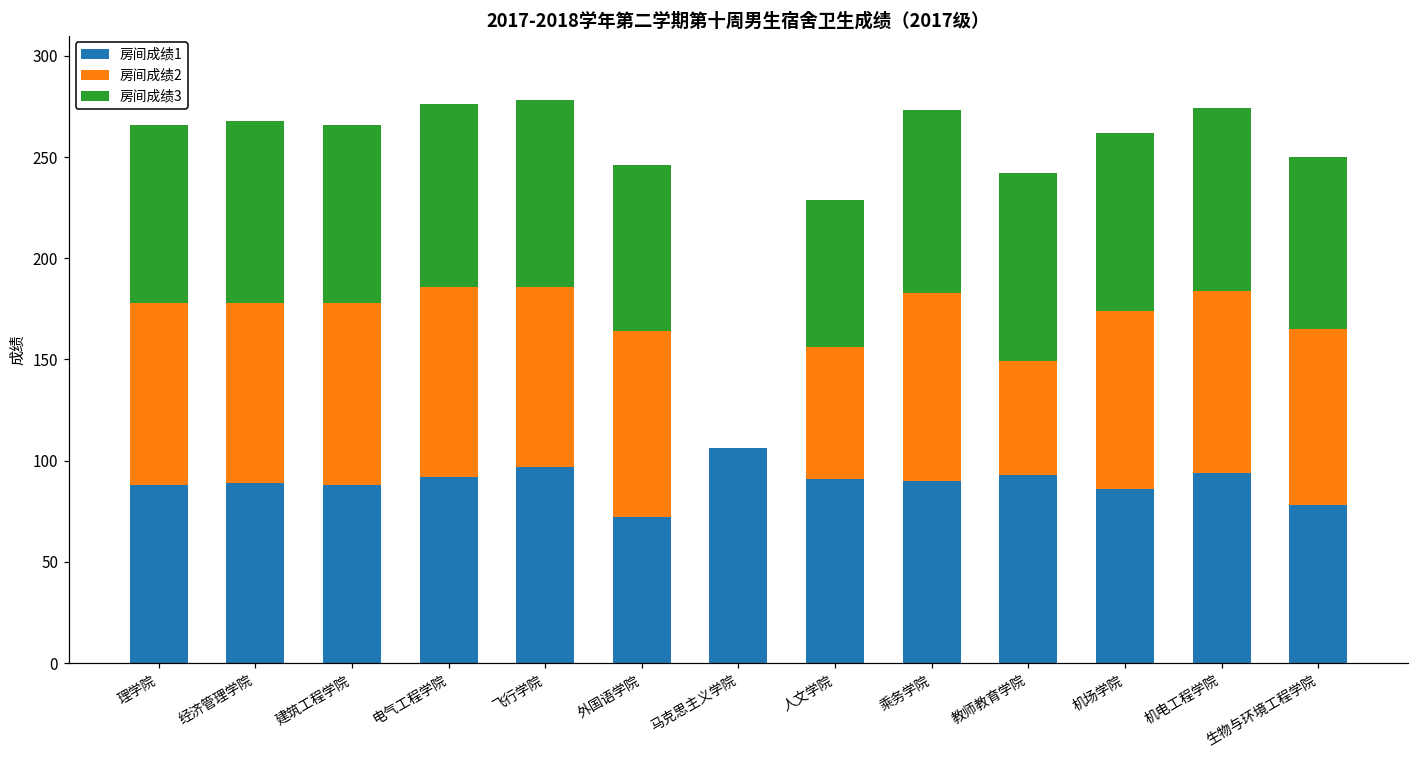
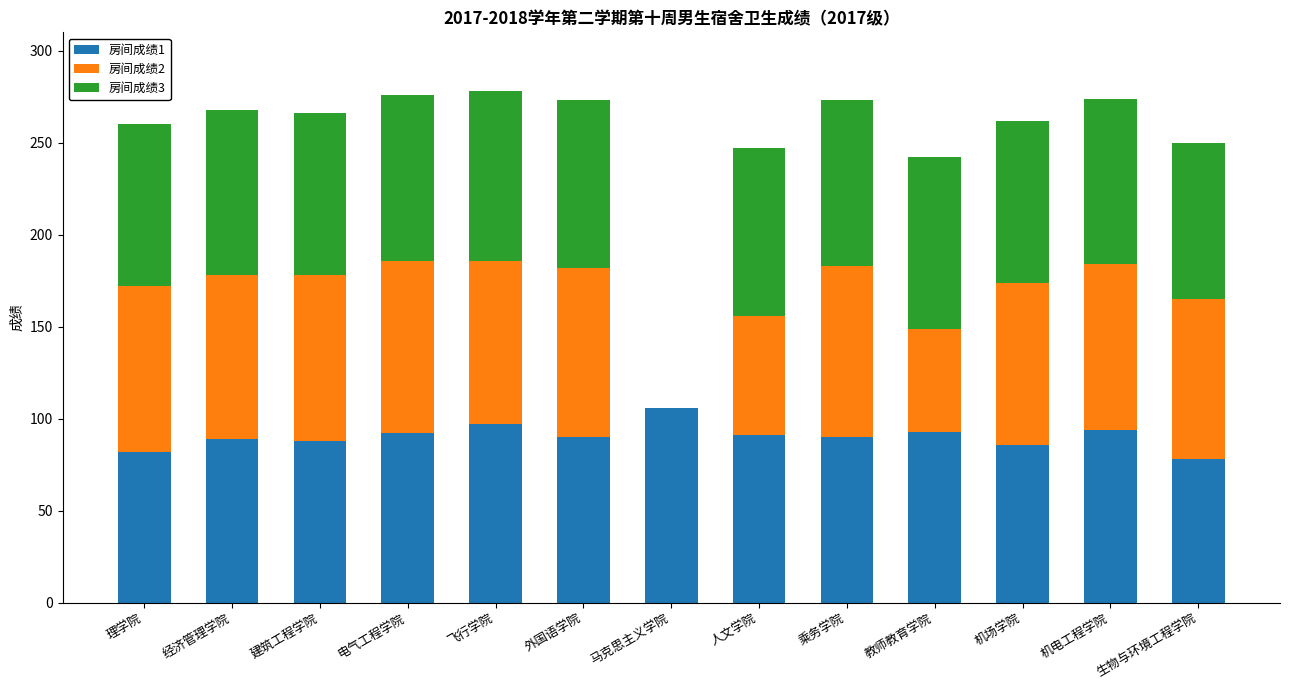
房间成绩1, 理学院: 88 -> 82
房间成绩1, 外国语学院: 72 -> 90
房间成绩3, 外国语学院: 82 -> 91
房间成绩3, 人文学院: 73 -> 91
